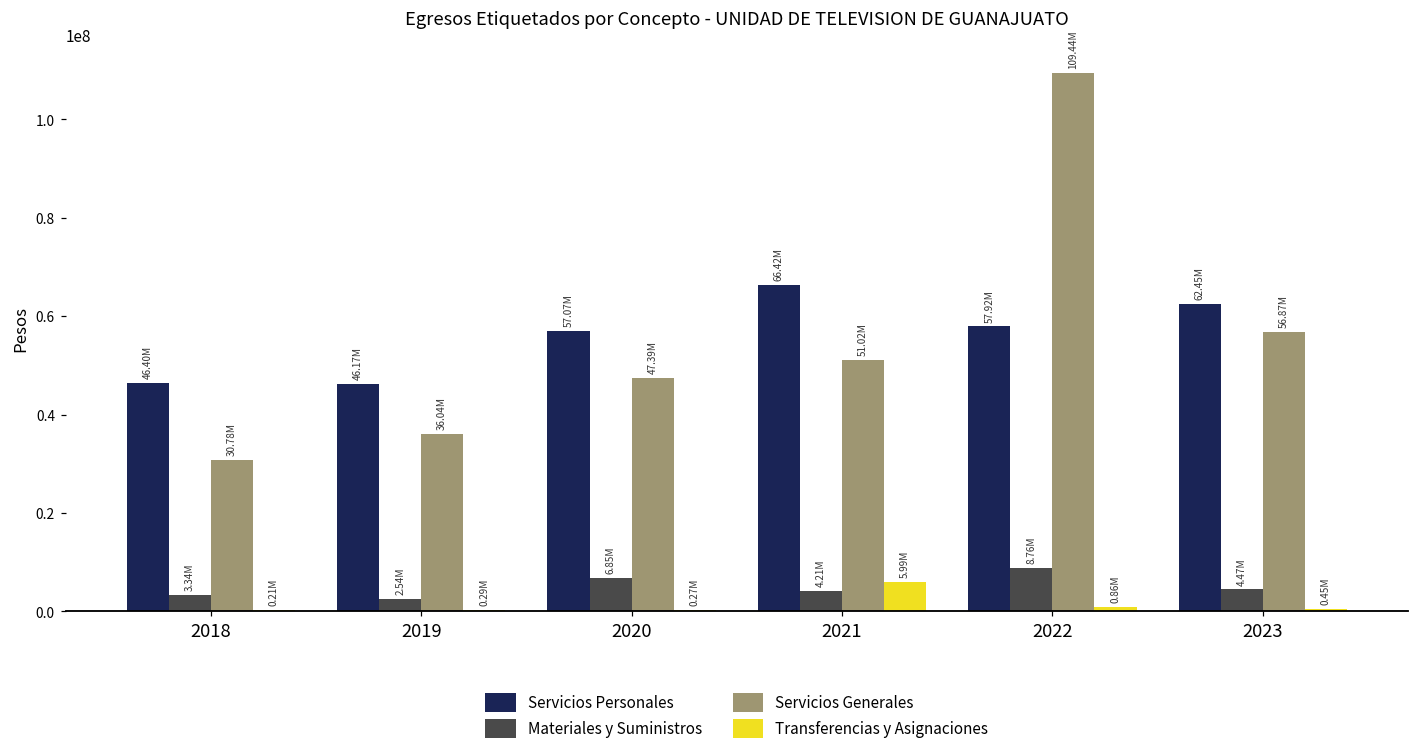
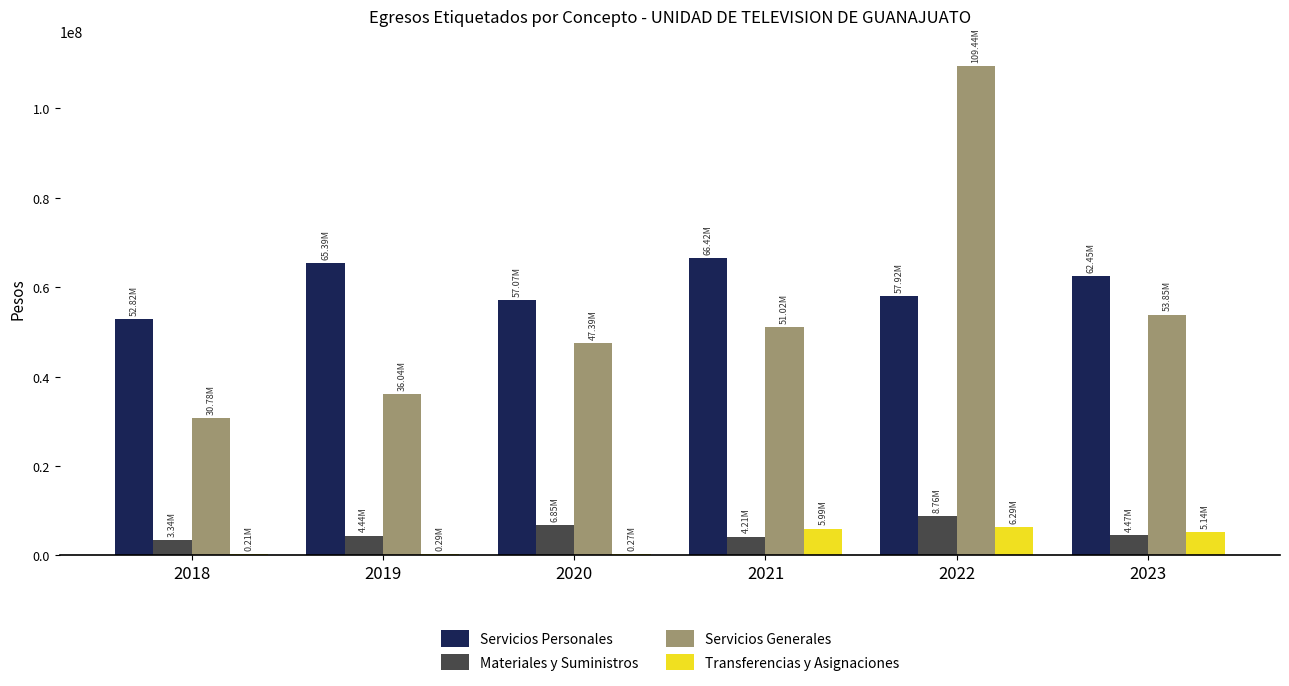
Servicios Personales, 2018: 46.40M -> 52.82M
Servicios Personales, 2019: 46.17M -> 65.39M
Materiales y Suministros, 2019: 2.54M -> 4.44M
Transferencias y Asignaciones, 2022: 0.86M -> 6.29M
Servicios Generales, 2023: 56.87M -> 53.85M
Transferencias y Asignaciones, 2023: 0.45M -> 5.14M
